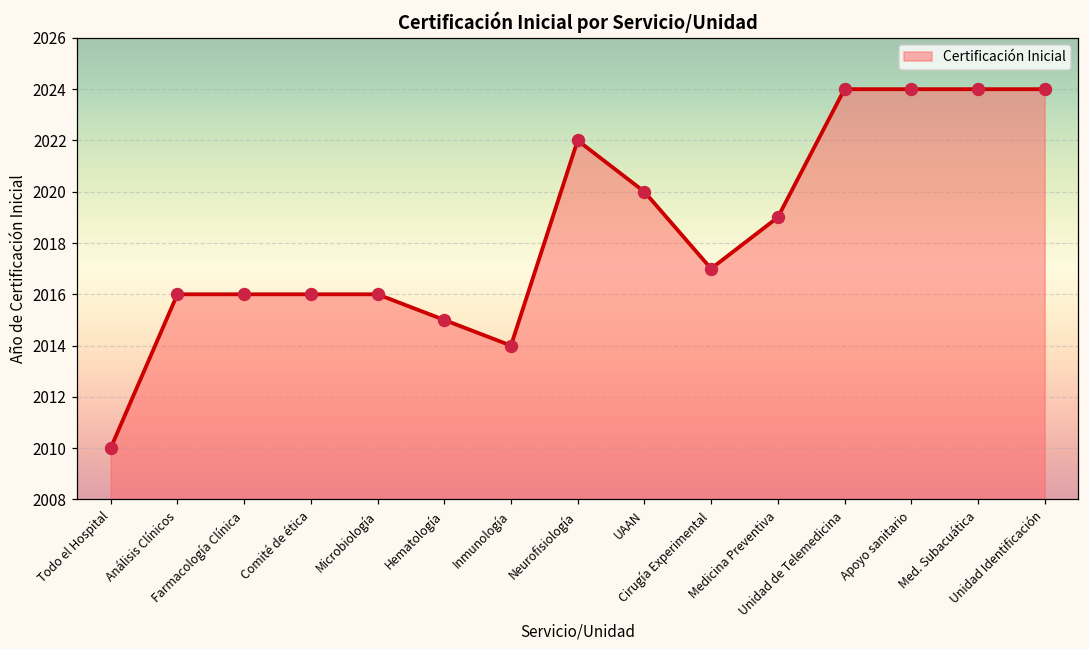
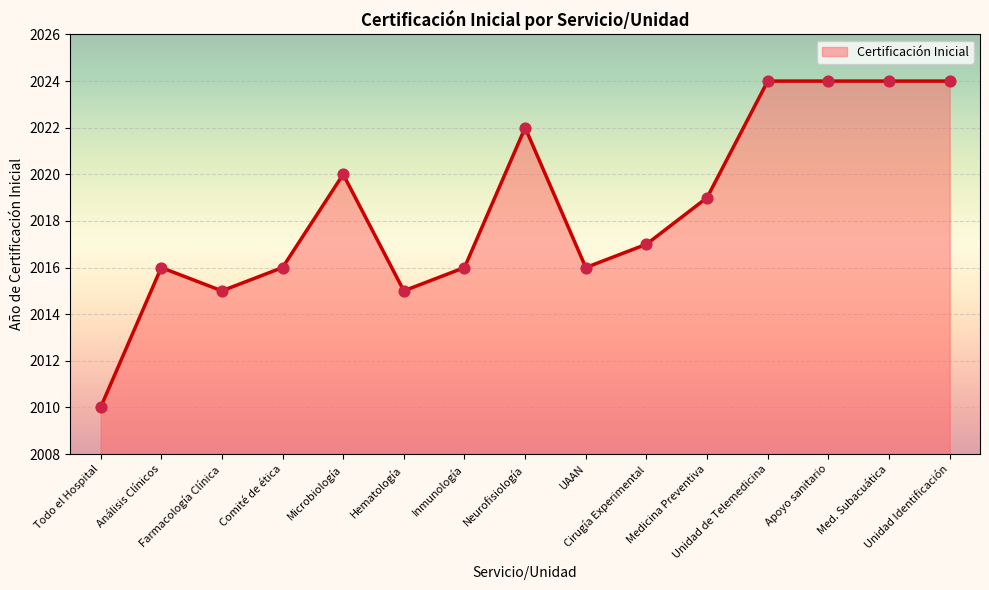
Farmacología Clínica: 2016 -> 2015
Microbiología: 2016 -> 2020
Inmunología: 2014 -> 2016
UAAN: 2020 -> 2016
